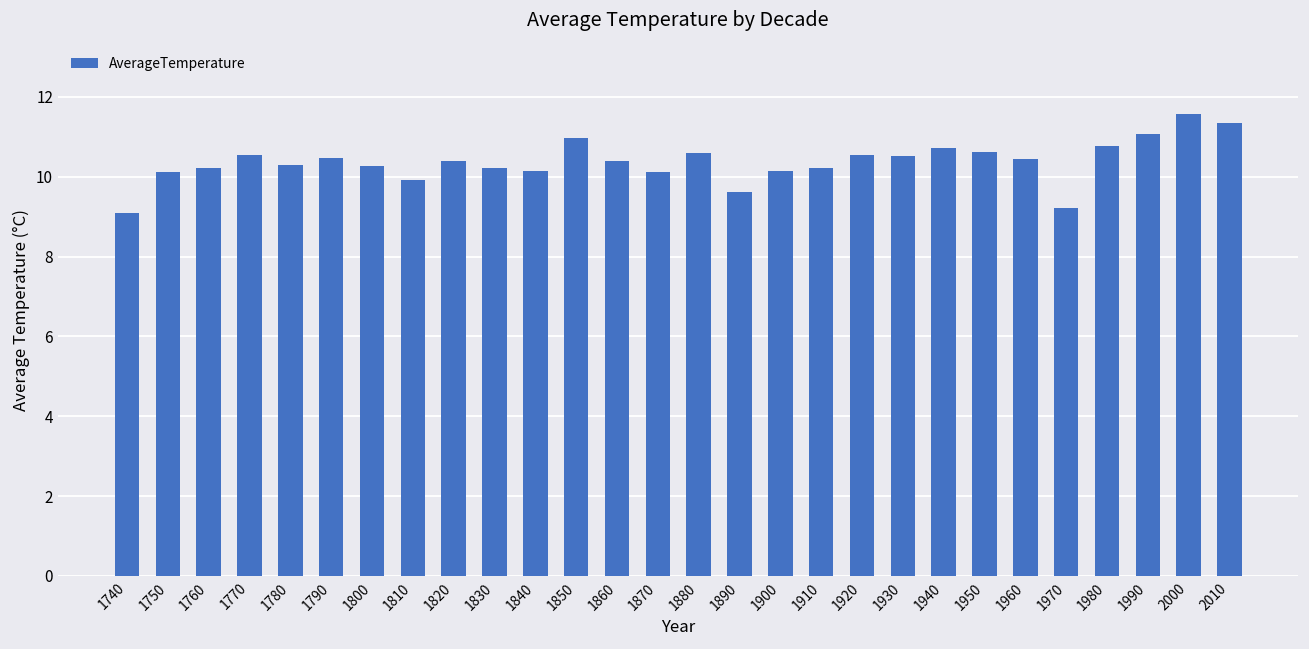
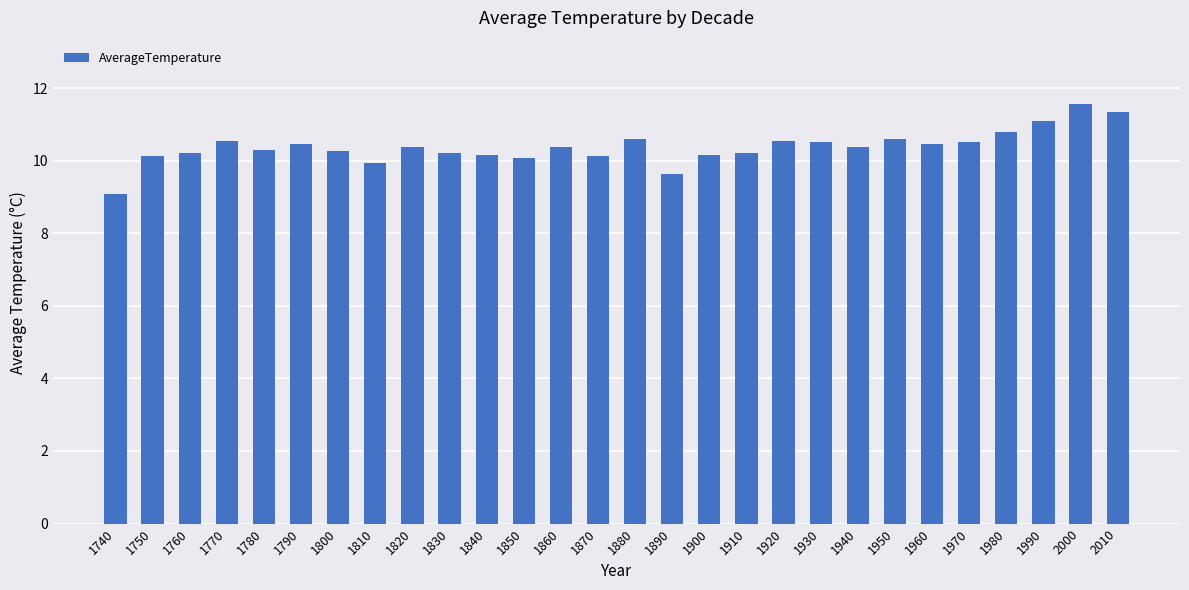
1850: 11.0 -> 10.1
1940: 10.7 -> 10.4
1970: 9.2 -> 10.5
